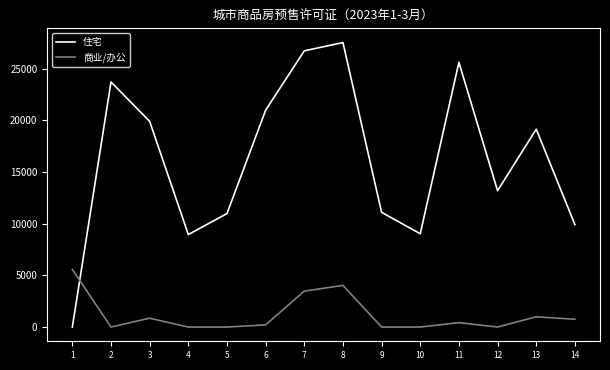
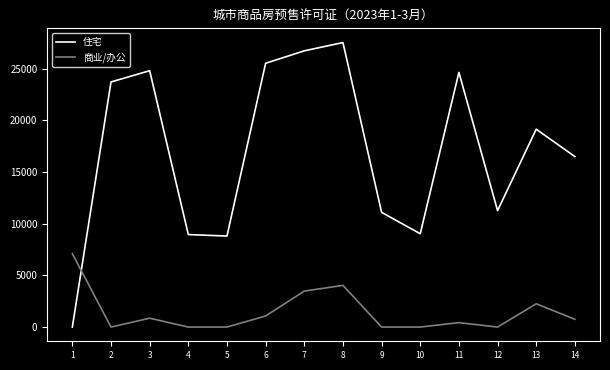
商业/办公, 1: 5600 -> 7100
住宅, 3: 19900 -> 24800
住宅, 5: 11000 -> 8800
住宅, 6: 21000 -> 25500
商业/办公, 6: 200 -> 1100
住宅, 11: 25600 -> 24600
住宅, 12: 13200 -> 11300
商业/办公, 13: 1000 -> 2200
住宅, 14: 9900 -> 16500
